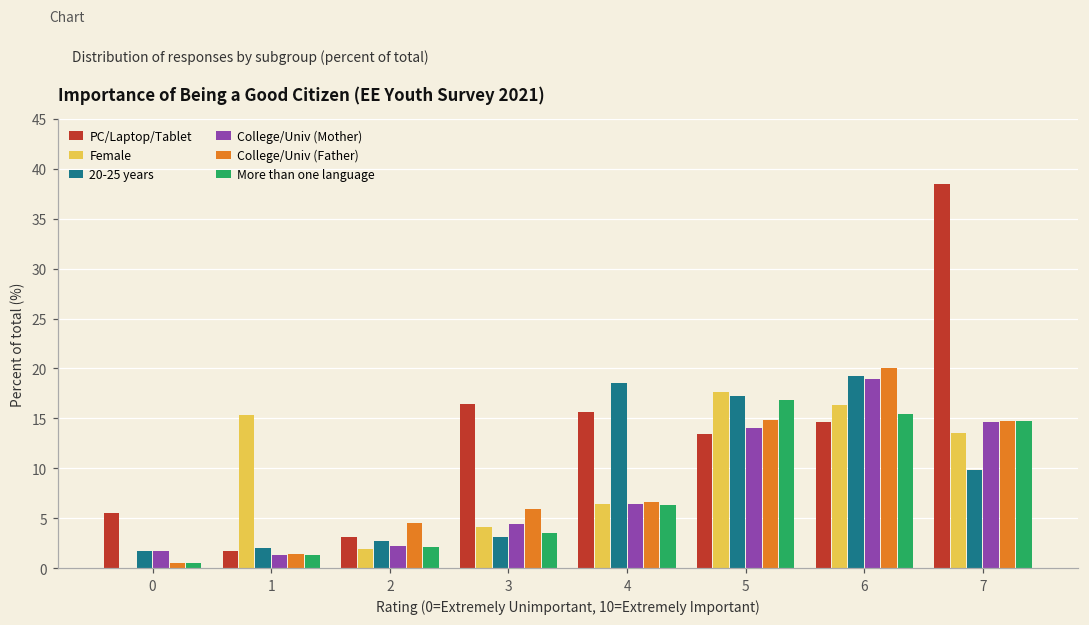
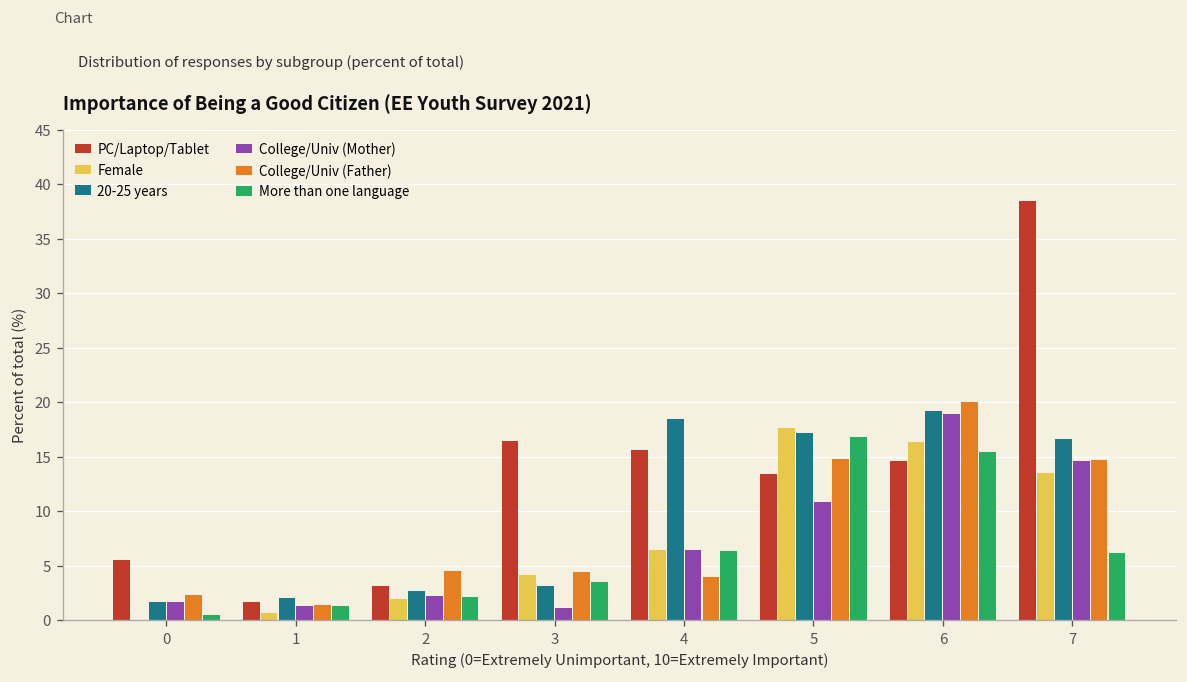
College/Univ (Father), 0: 1 -> 2
Female, 1: 15 -> 1
College/Univ (Mother), 3: 4 -> 1
College/Univ (Father), 3: 6 -> 4
College/Univ (Father), 4: 7 -> 4
College/Univ (Mother), 5: 14 -> 11
20-25 years, 7: 10 -> 17
More than one language, 7: 15 -> 6
